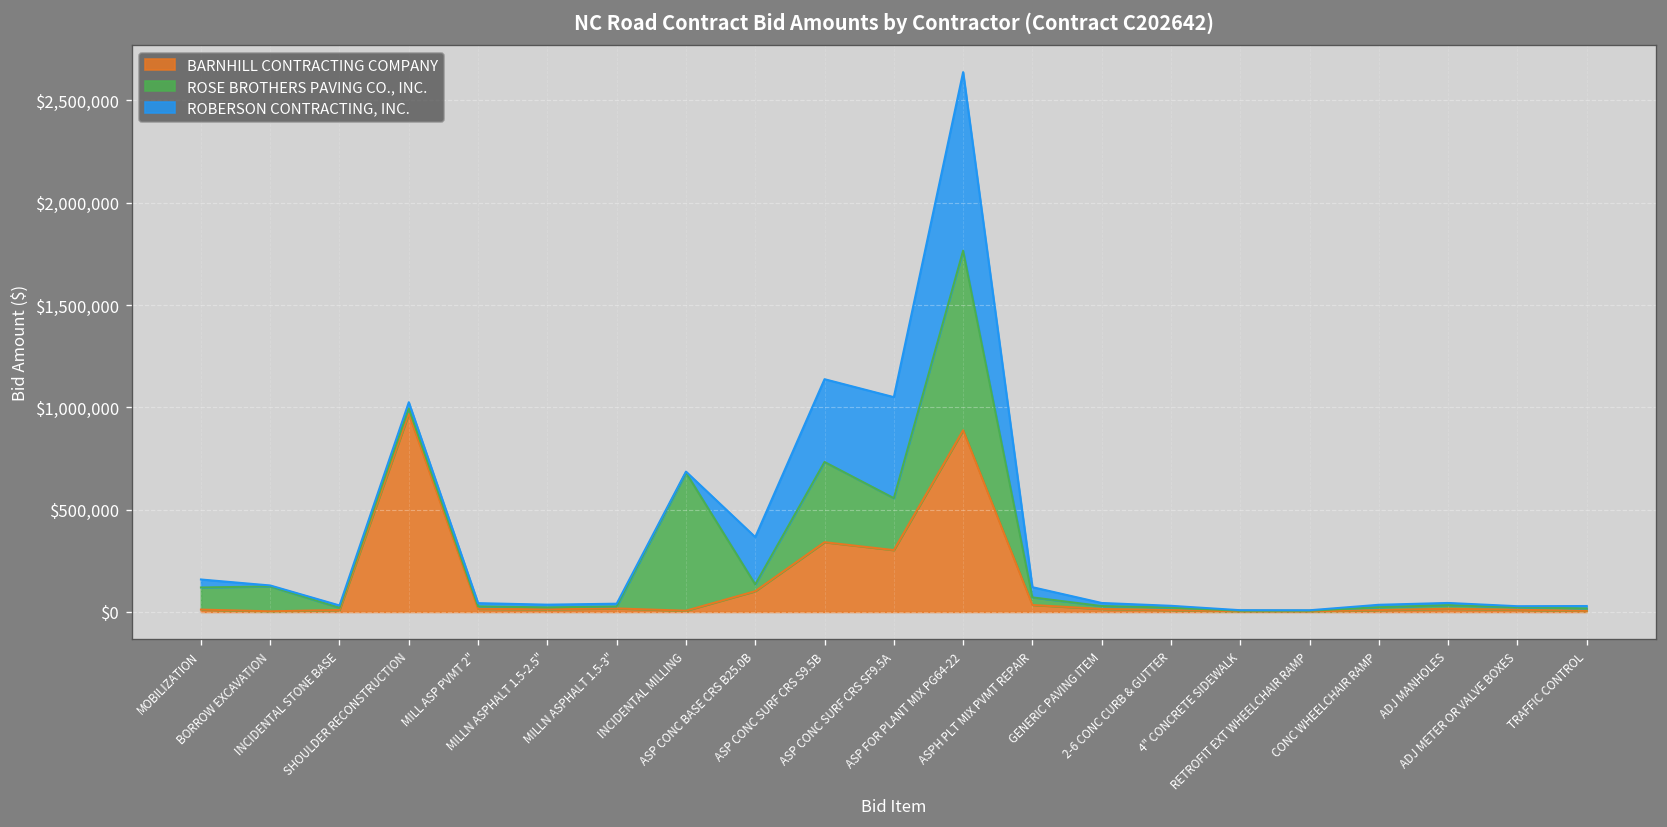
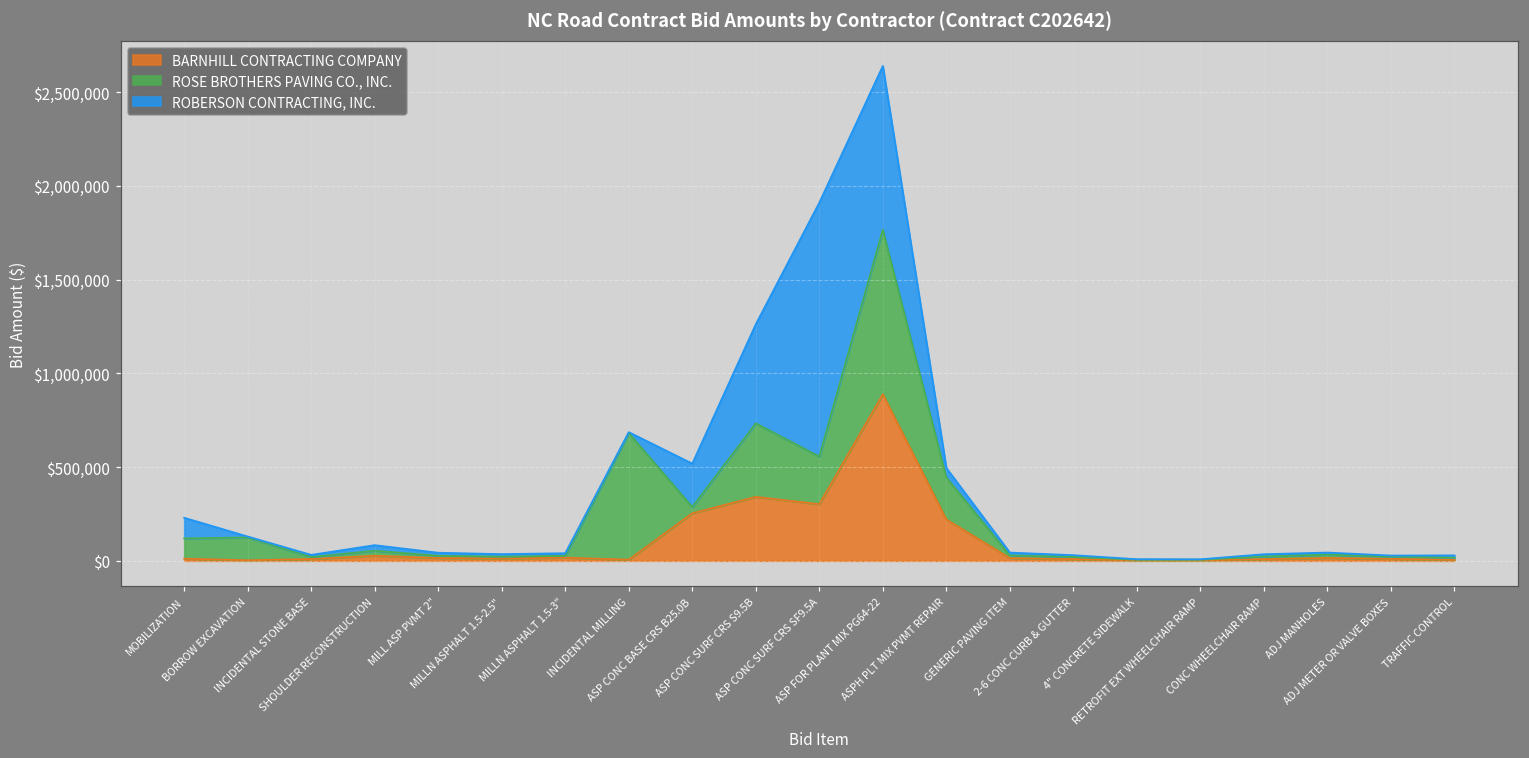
ROBERSON CONTRACTING, INC., MOBILIZATION: $40,000 -> $110,000
BARNHILL CONTRACTING COMPANY, SHOULDER RECONSTRUCTION: $970,000 -> $30,000
BARNHILL CONTRACTING COMPANY, ASP CONC BASE CRS B25.0B: $100,000 -> $250,000
ROBERSON CONTRACTING, INC., ASP CONC SURF CRS S9.5B: $400,000 -> $530,000
ROBERSON CONTRACTING, INC., ASP CONC SURF CRS SF9.5A: $490,000 -> $1,350,000
BARNHILL CONTRACTING COMPANY, ASPH PLT MIX PVMT REPAIR: $30,000 -> $220,000
ROSE BROTHERS PAVING CO., INC., ASPH PLT MIX PVMT REPAIR: $40,000 -> $220,000
